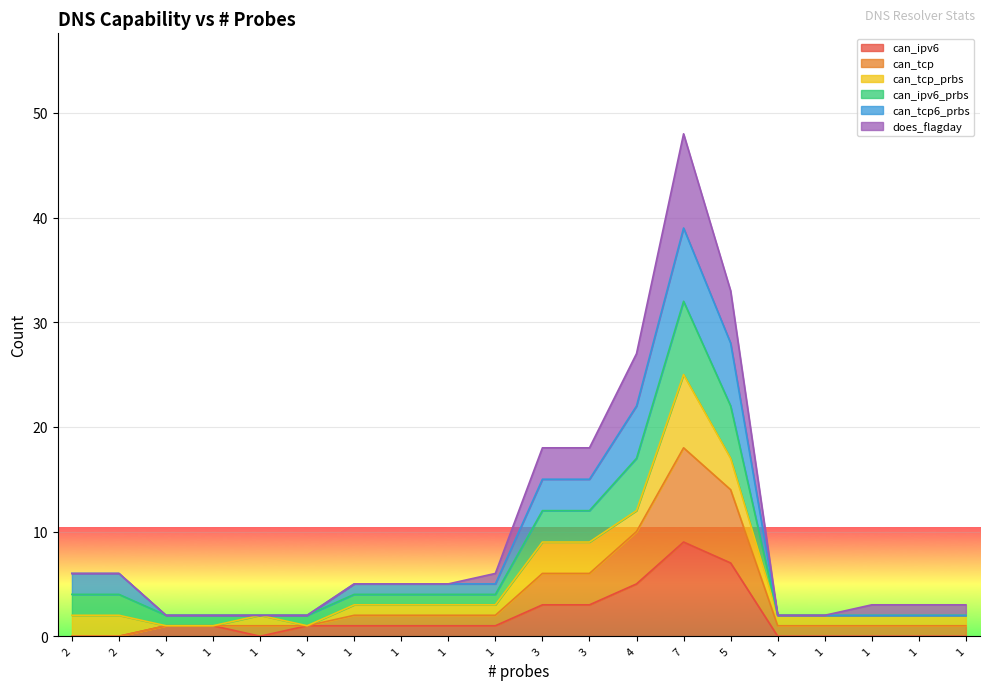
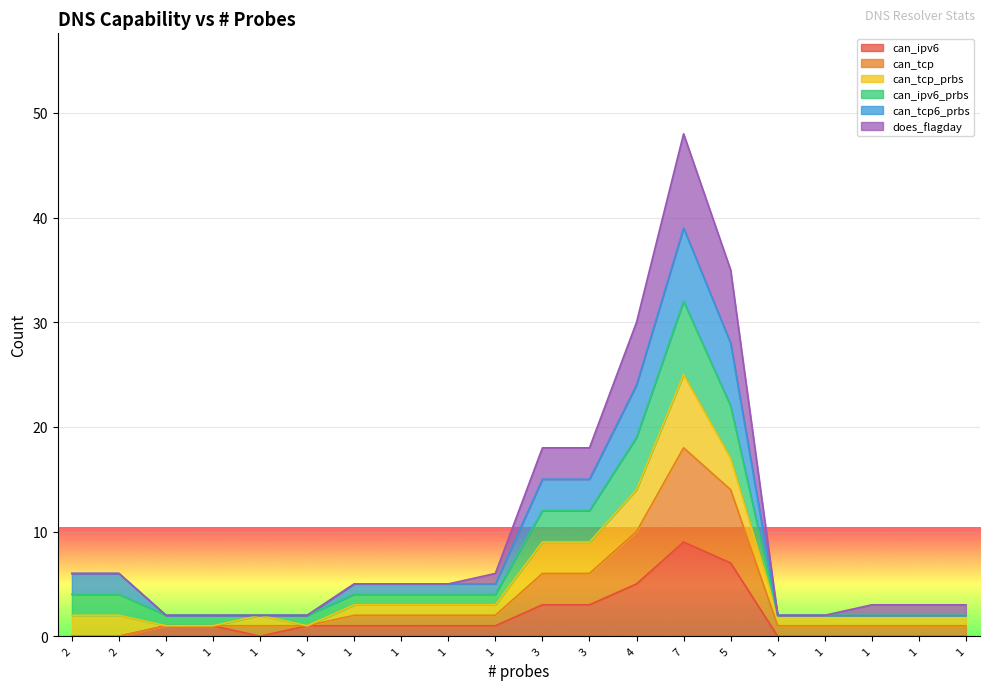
can_tcp_prbs, 4: 2 -> 4
does_flagday, 4: 5 -> 6
does_flagday, 5: 5 -> 7
